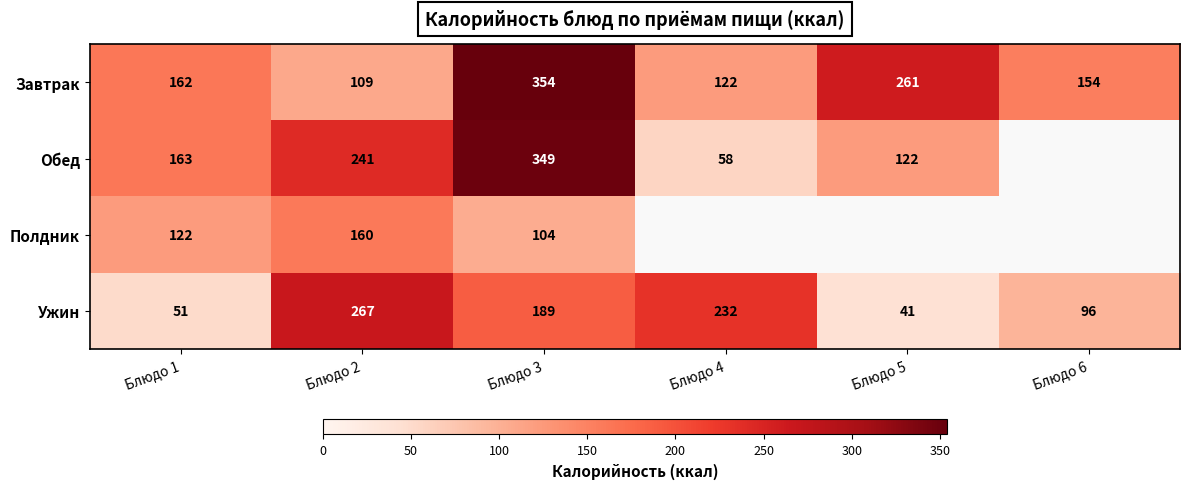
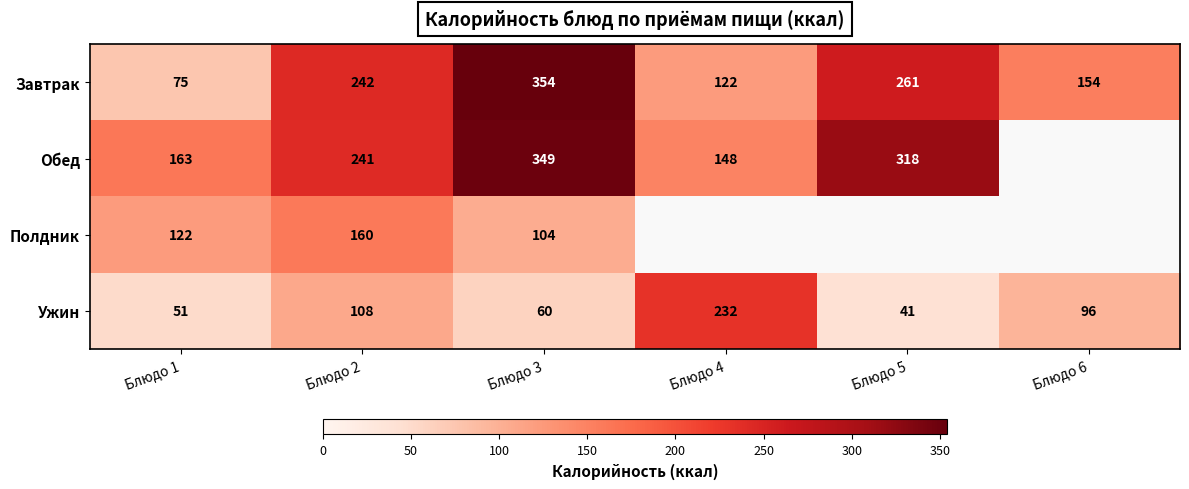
Завтрак, Блюдо 1: 162 -> 75
Завтрак, Блюдо 2: 109 -> 242
Обед, Блюдо 4: 58 -> 148
Обед, Блюдо 5: 122 -> 318
Ужин, Блюдо 2: 267 -> 108
Ужин, Блюдо 3: 189 -> 60
